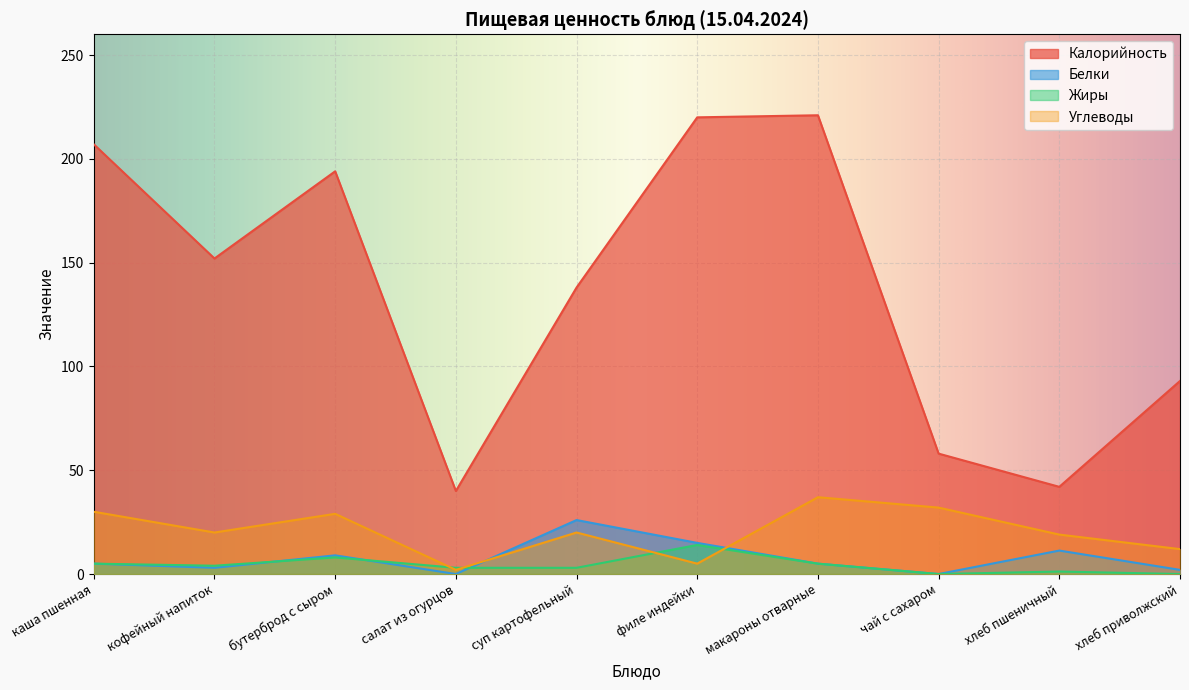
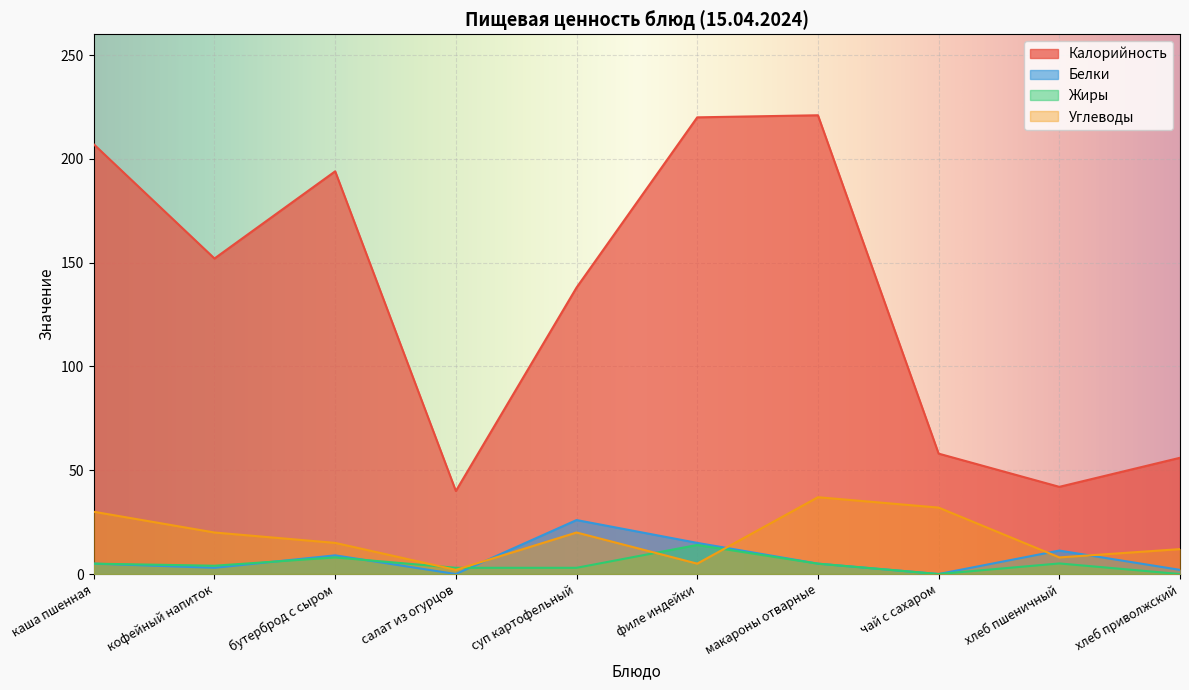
Углеводы, бутерброд с сыром: 29 -> 15
Жиры, хлеб пшеничный: 1 -> 5
Углеводы, хлеб пшеничный: 19 -> 8
Калорийность, хлеб приволжский: 93 -> 56
